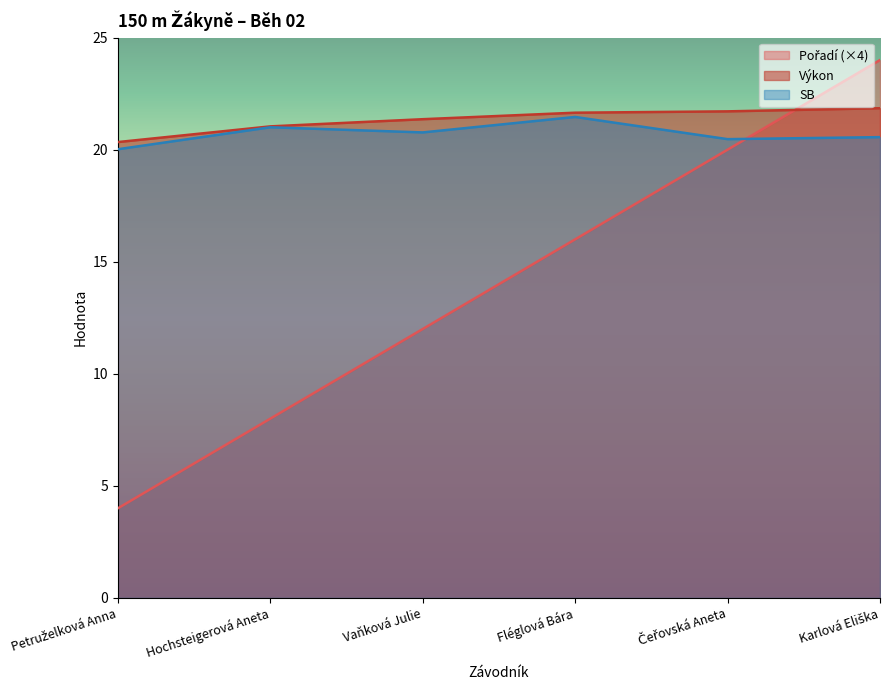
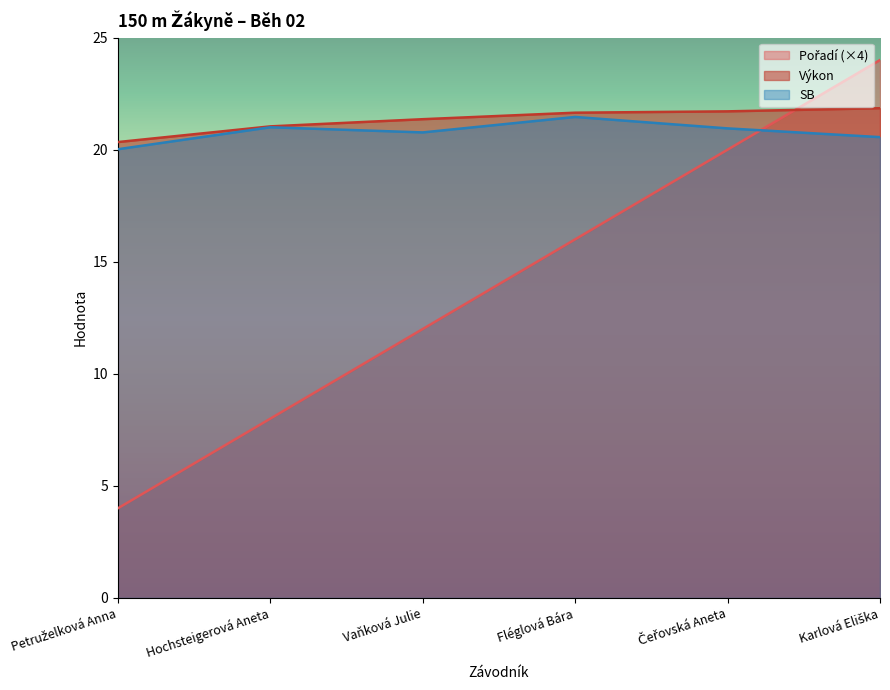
SB, Čeřovská Aneta: 20.5 -> 21.0
